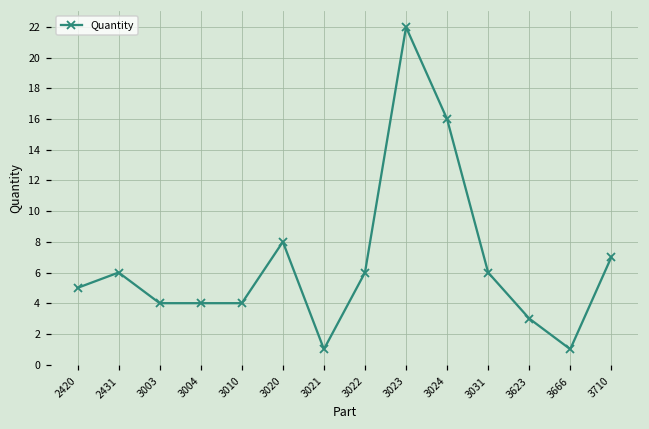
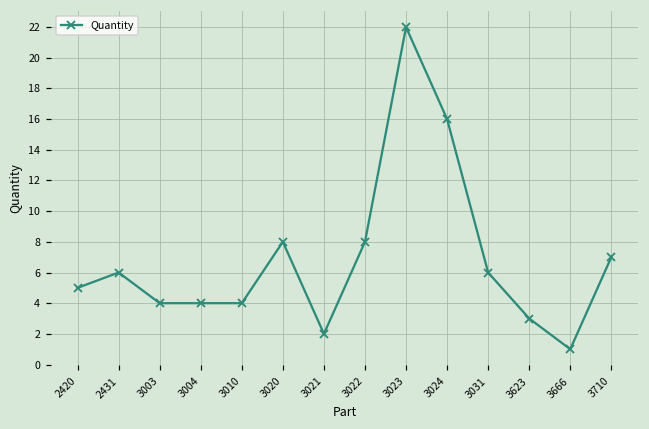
3021: 1 -> 2
3022: 6 -> 8
